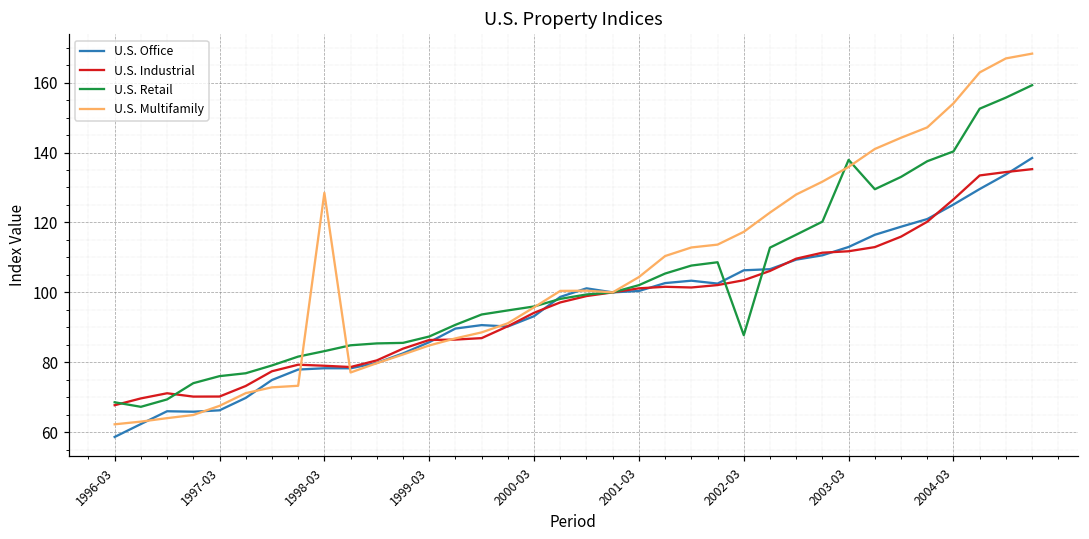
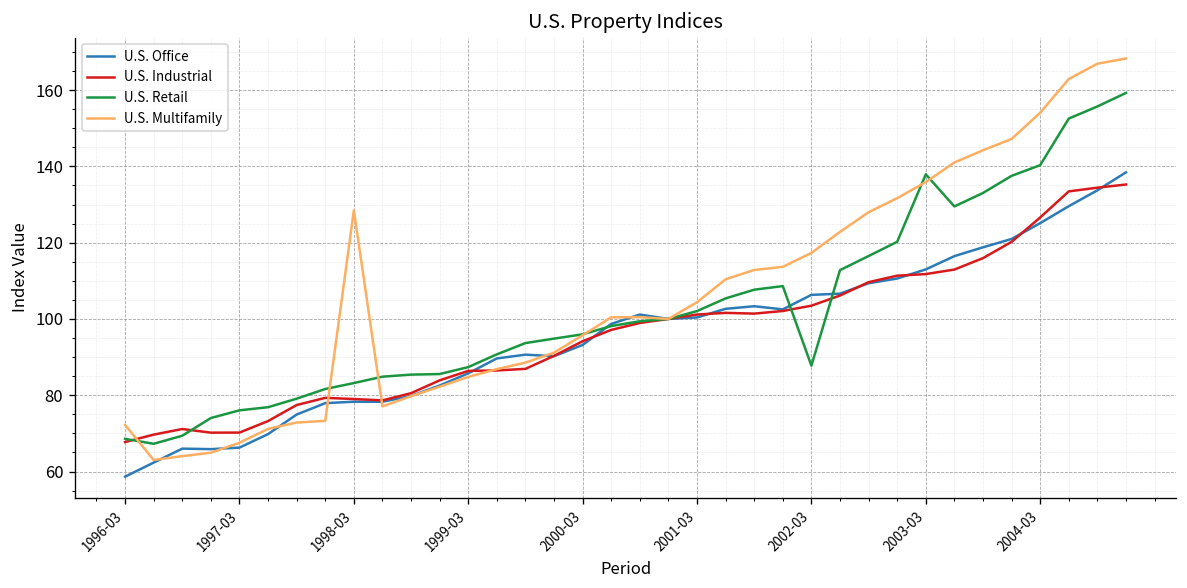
U.S. Multifamily, 1996-03: 62 -> 72
